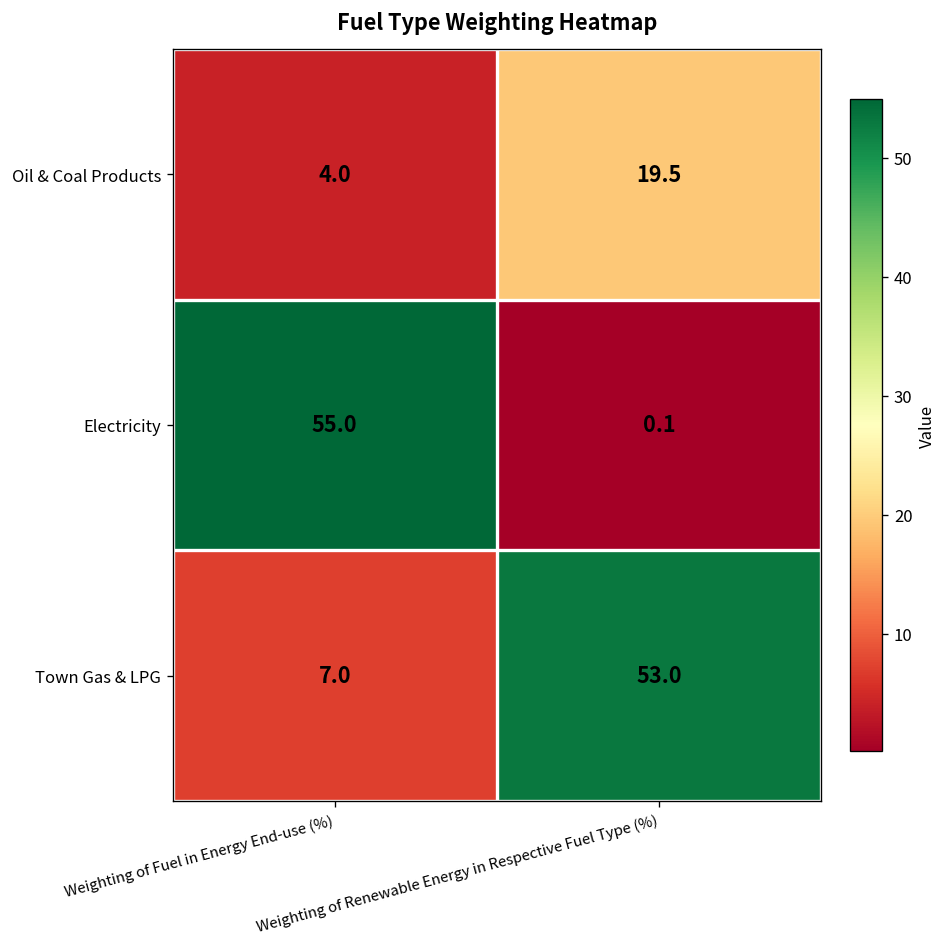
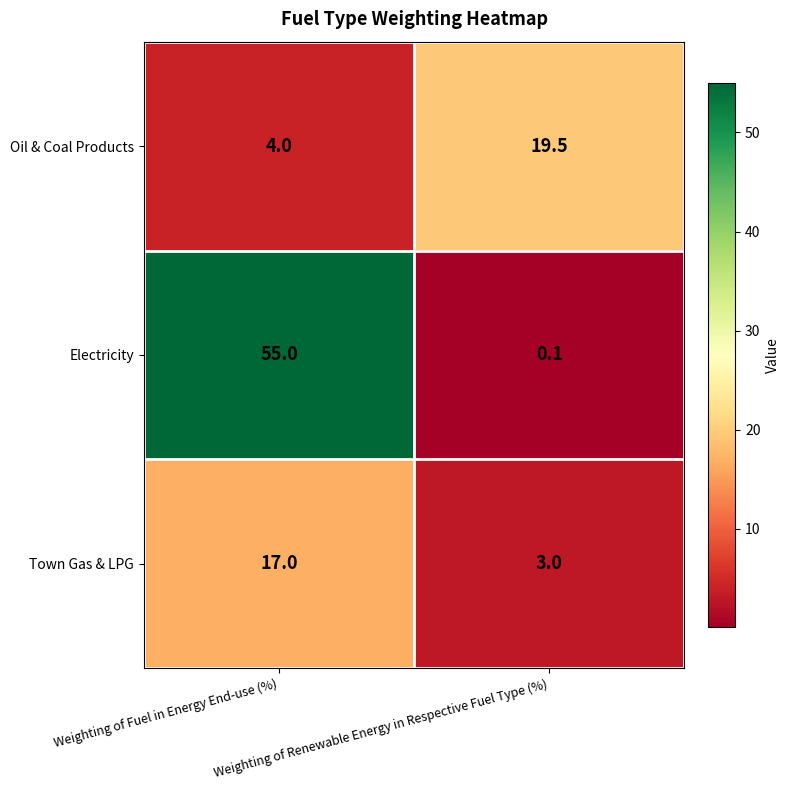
Town Gas & LPG, Weighting of Fuel in Energy End-use (%): 7.0 -> 17.0
Town Gas & LPG, Weighting of Renewable Energy in Respective Fuel Type (%): 53.0 -> 3.0
